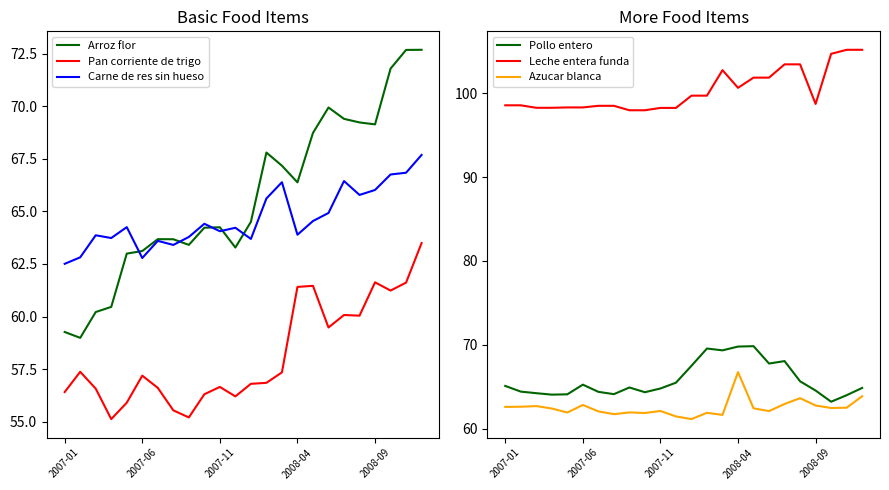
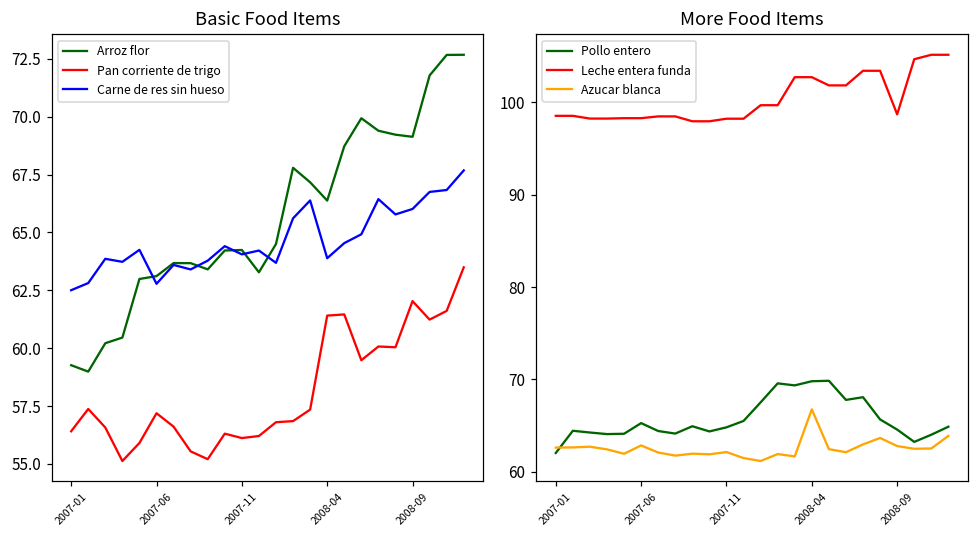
Basic Food Items, Pan corriente de trigo, 2007-11: 56.7 -> 56.1
Basic Food Items, Pan corriente de trigo, 2008-09: 61.6 -> 62.0
More Food Items, Pollo entero, 2007-01: 65 -> 62
More Food Items, Leche entera funda, 2008-04: 101 -> 103
